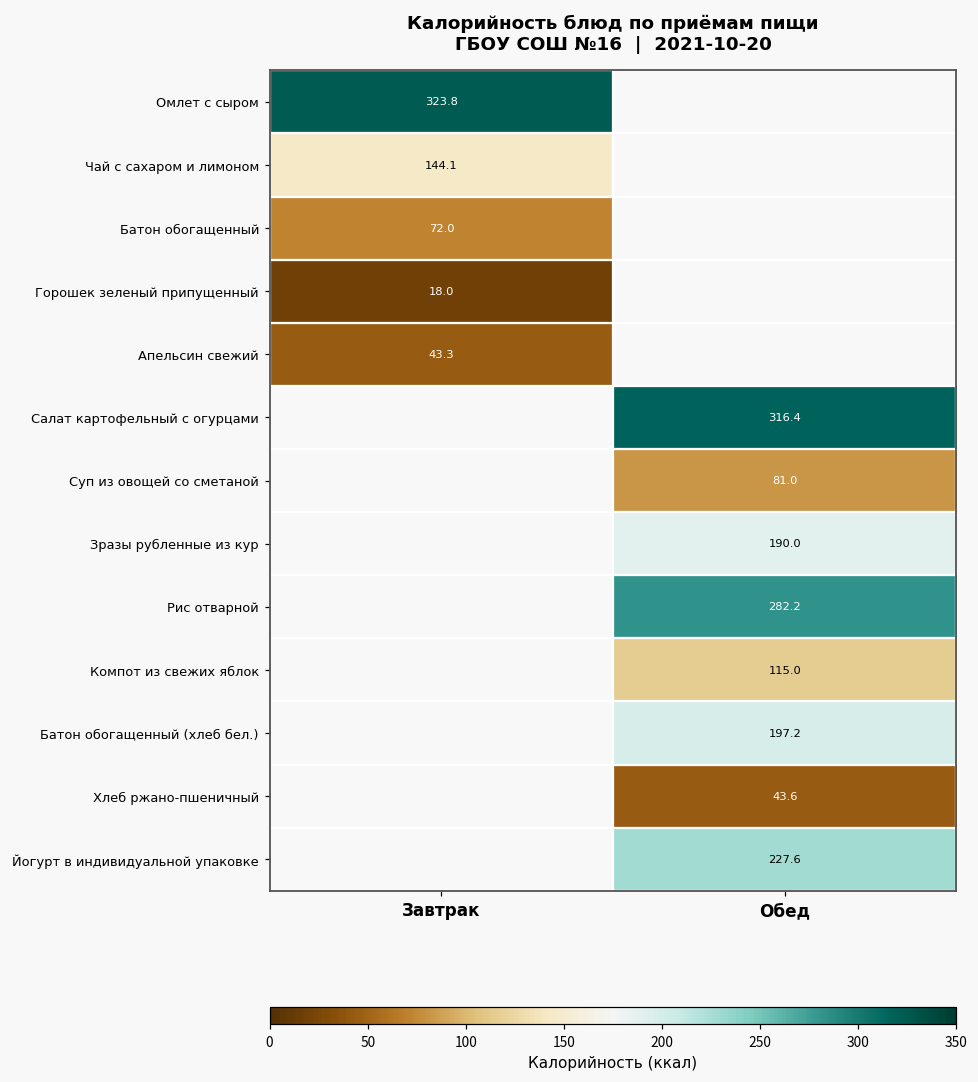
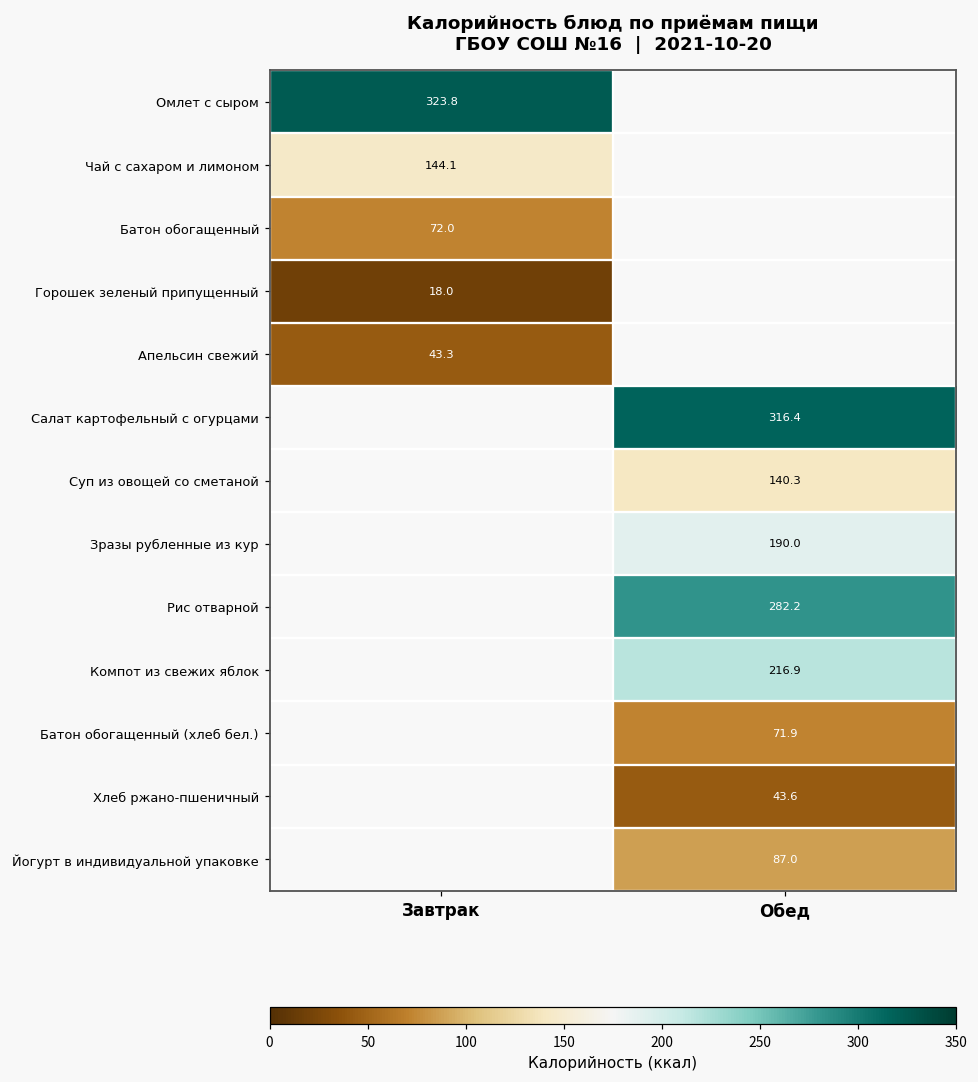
Суп из овощей со сметаной, Обед: 81.0 -> 140.3
Компот из свежих яблок, Обед: 115.0 -> 216.9
Батон обогащенный (хлеб бел.), Обед: 197.2 -> 71.9
Йогурт в индивидуальной упаковке, Обед: 227.6 -> 87.0
